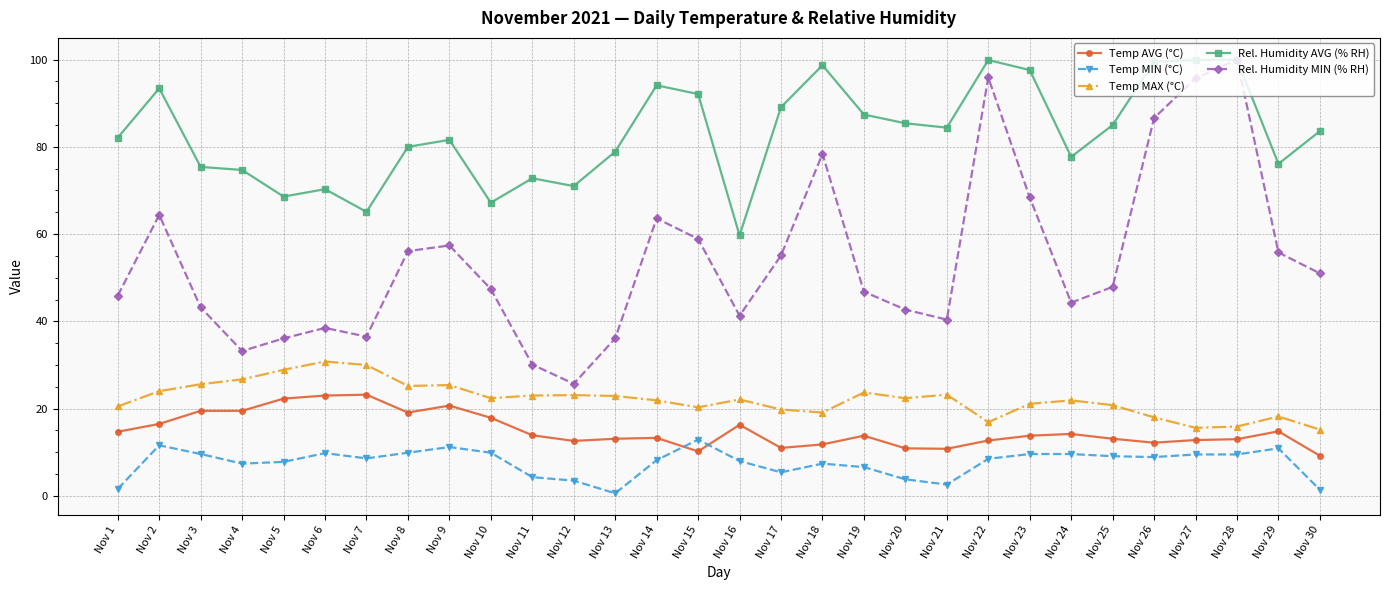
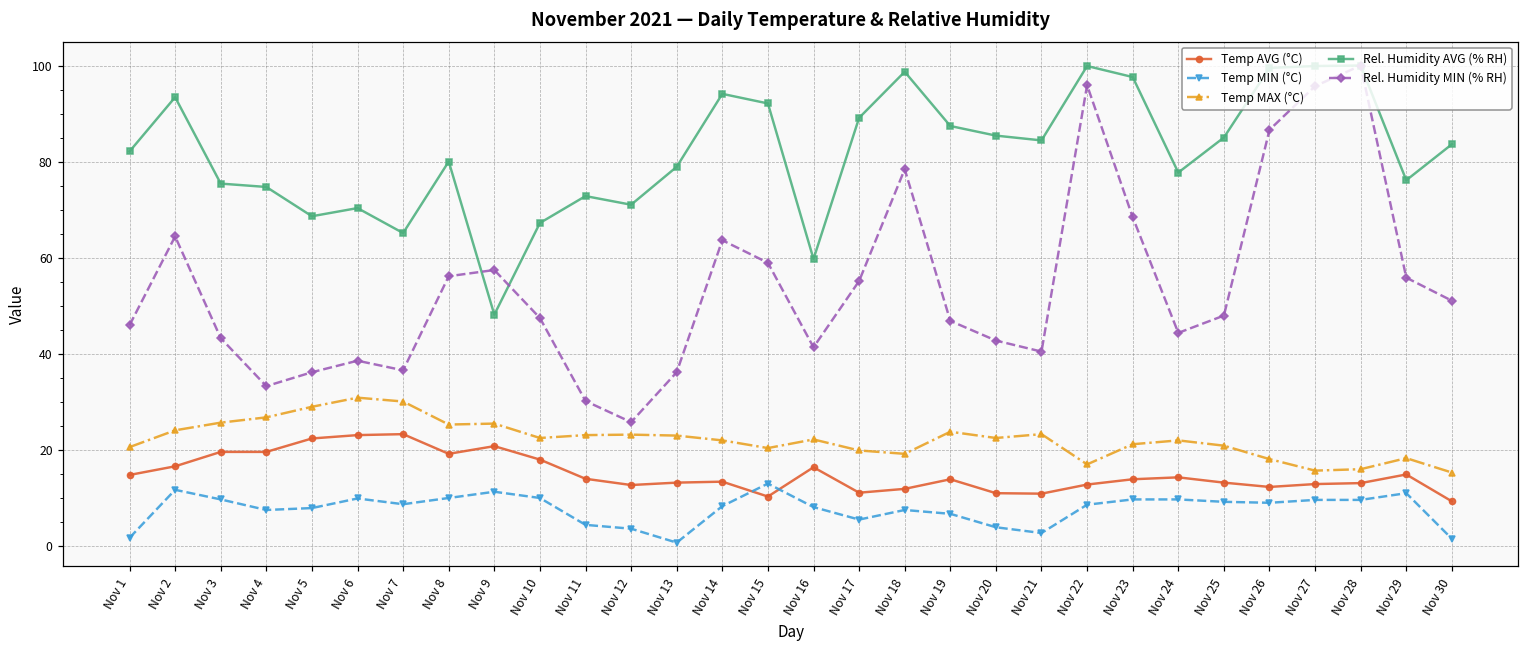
Rel. Humidity AVG (% RH), Nov 9: 82 -> 48
